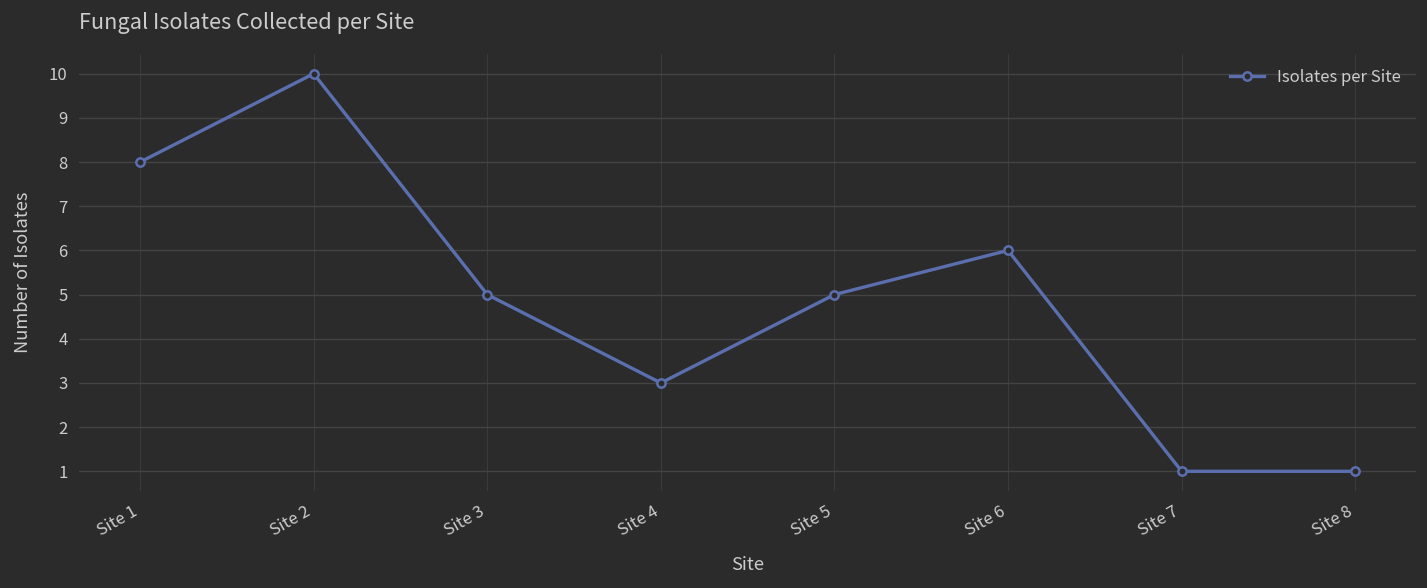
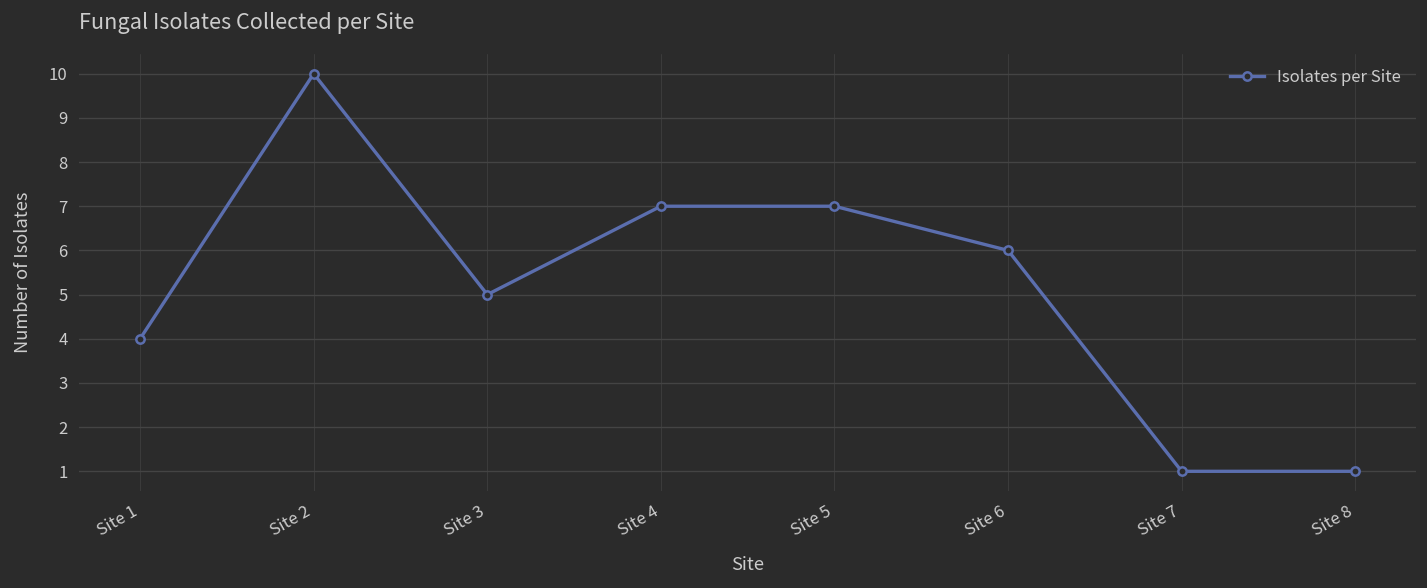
Site 1: 8 -> 4
Site 4: 3 -> 7
Site 5: 5 -> 7
